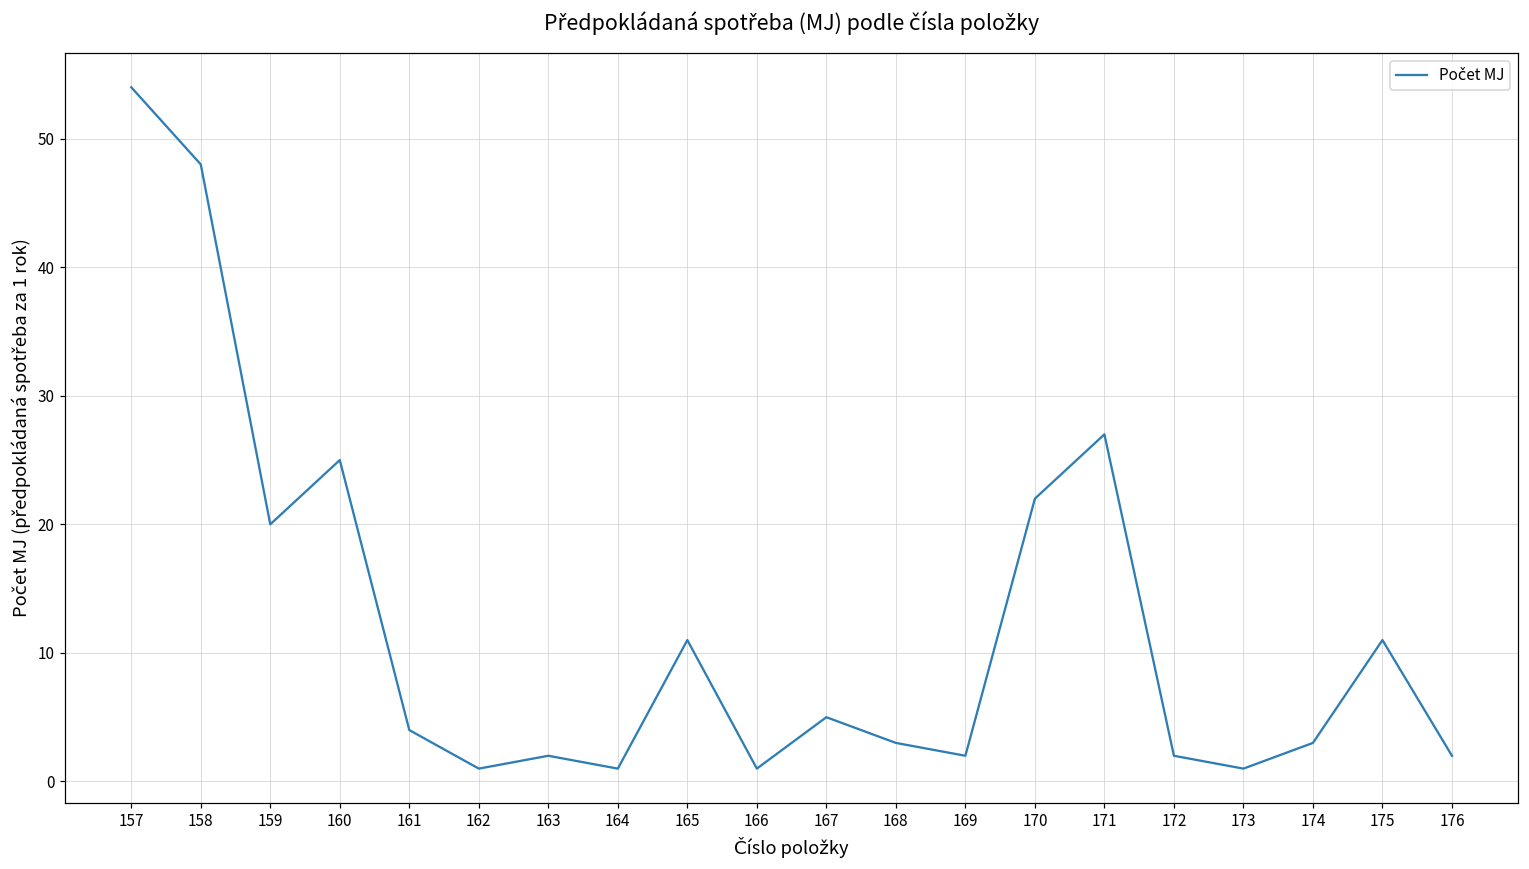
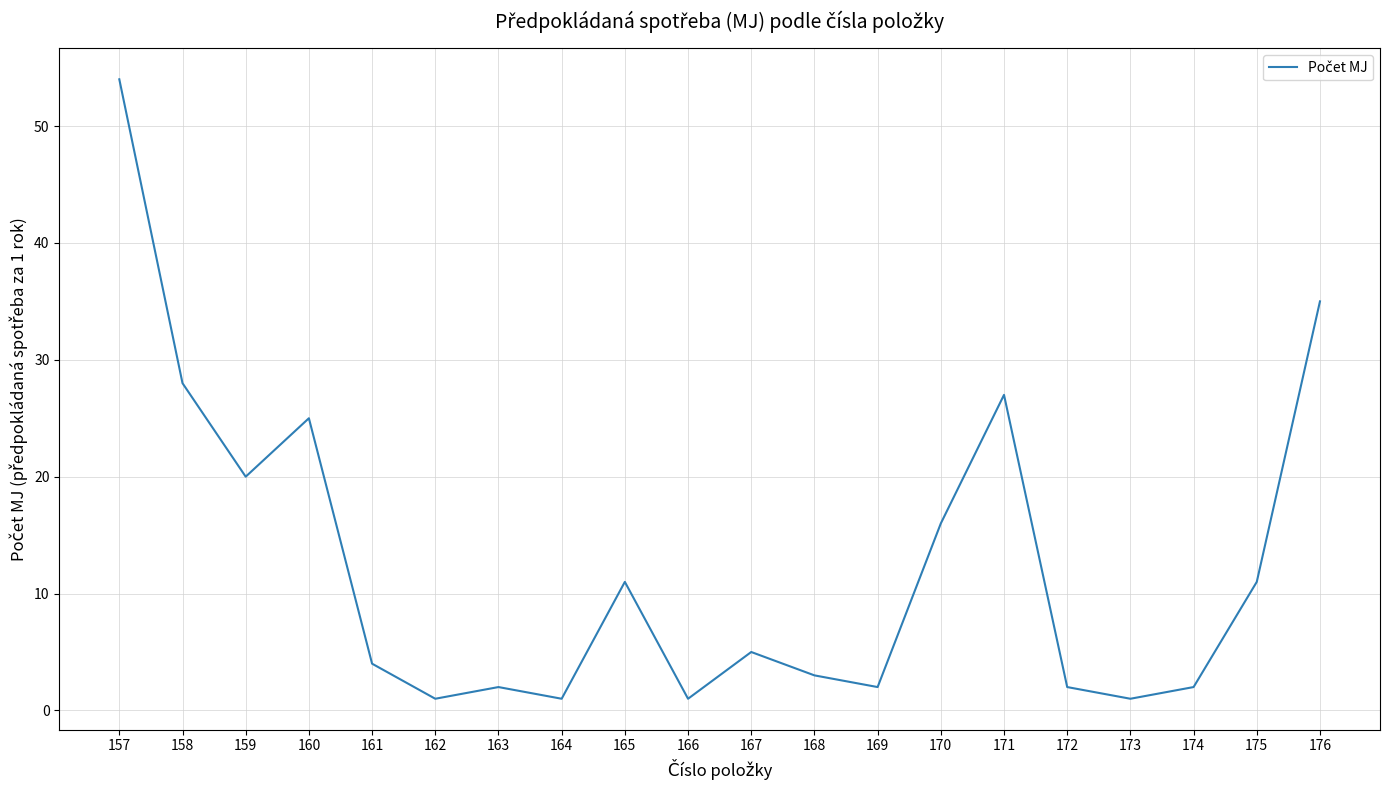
158: 48 -> 28
170: 22 -> 16
174: 3 -> 2
176: 2 -> 35
